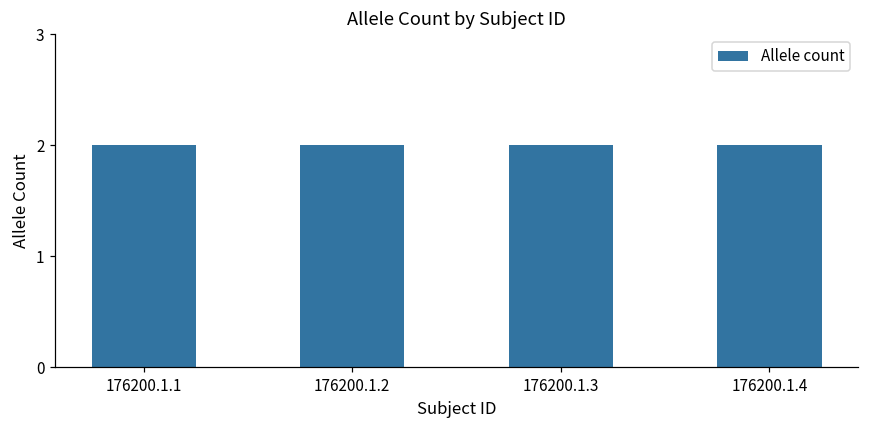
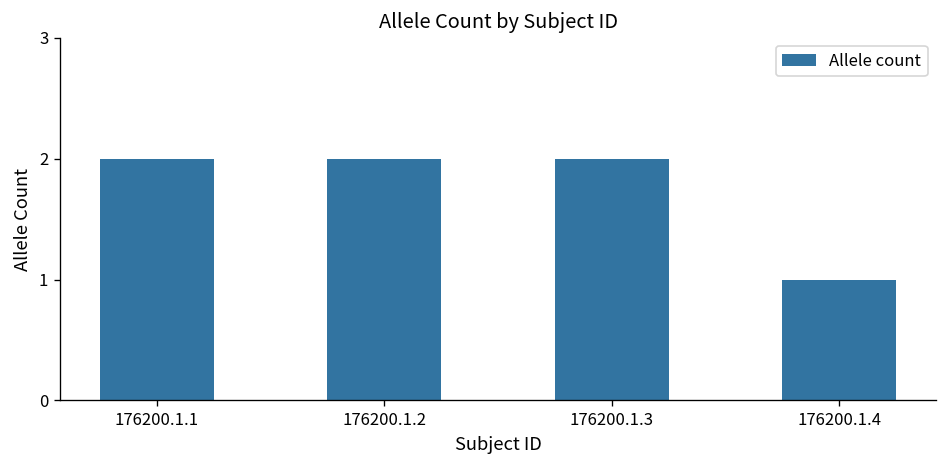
176200.1.4: 2 -> 1
